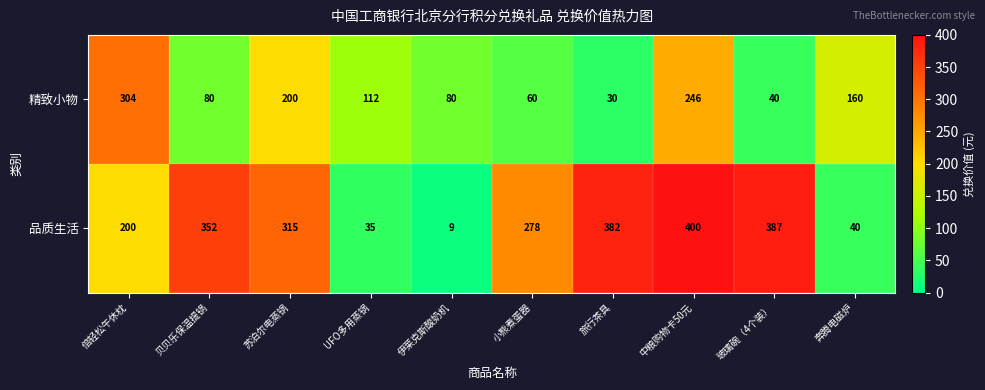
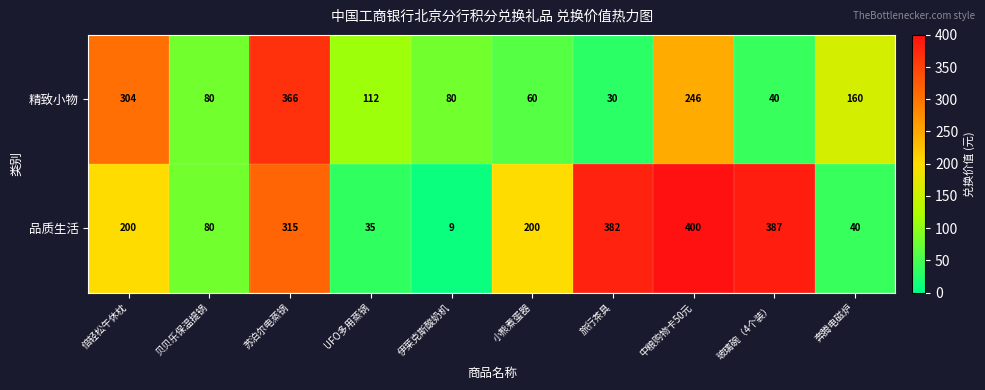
精致小物, 苏泊尔电蒸锅: 200 -> 366
品质生活, 贝贝乐保温提锅: 352 -> 80
品质生活, 小熊煮蛋器: 278 -> 200
